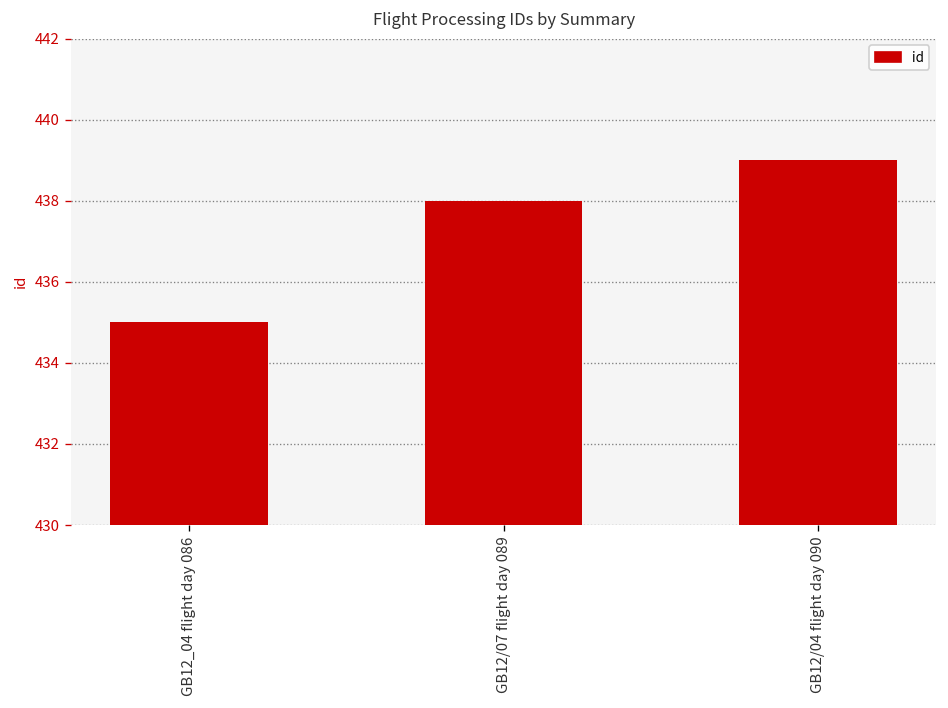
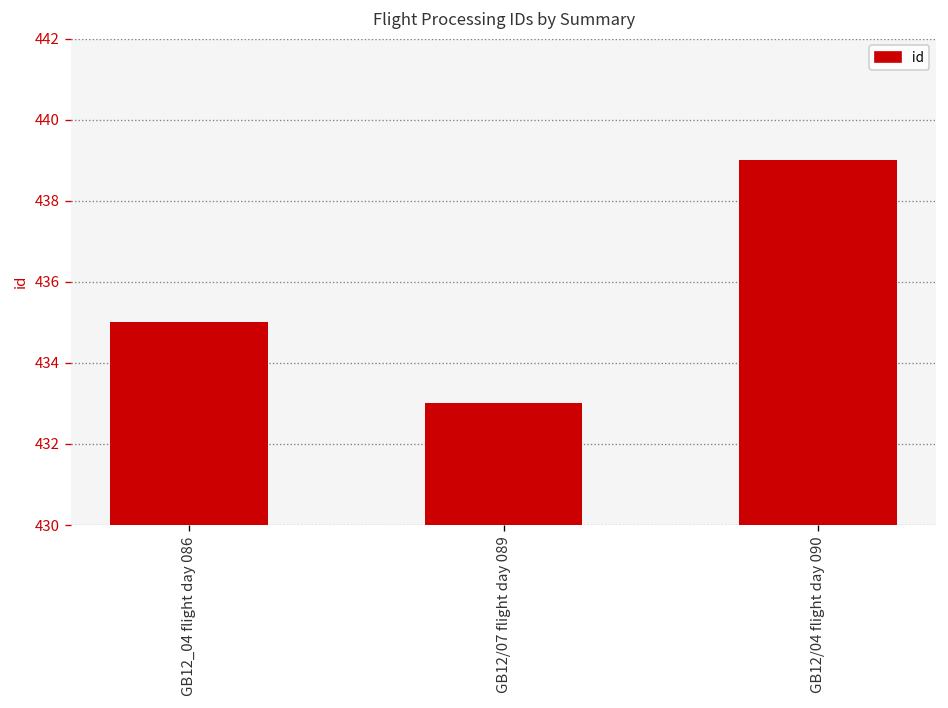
GB12/07 flight day 089: 438 -> 433
